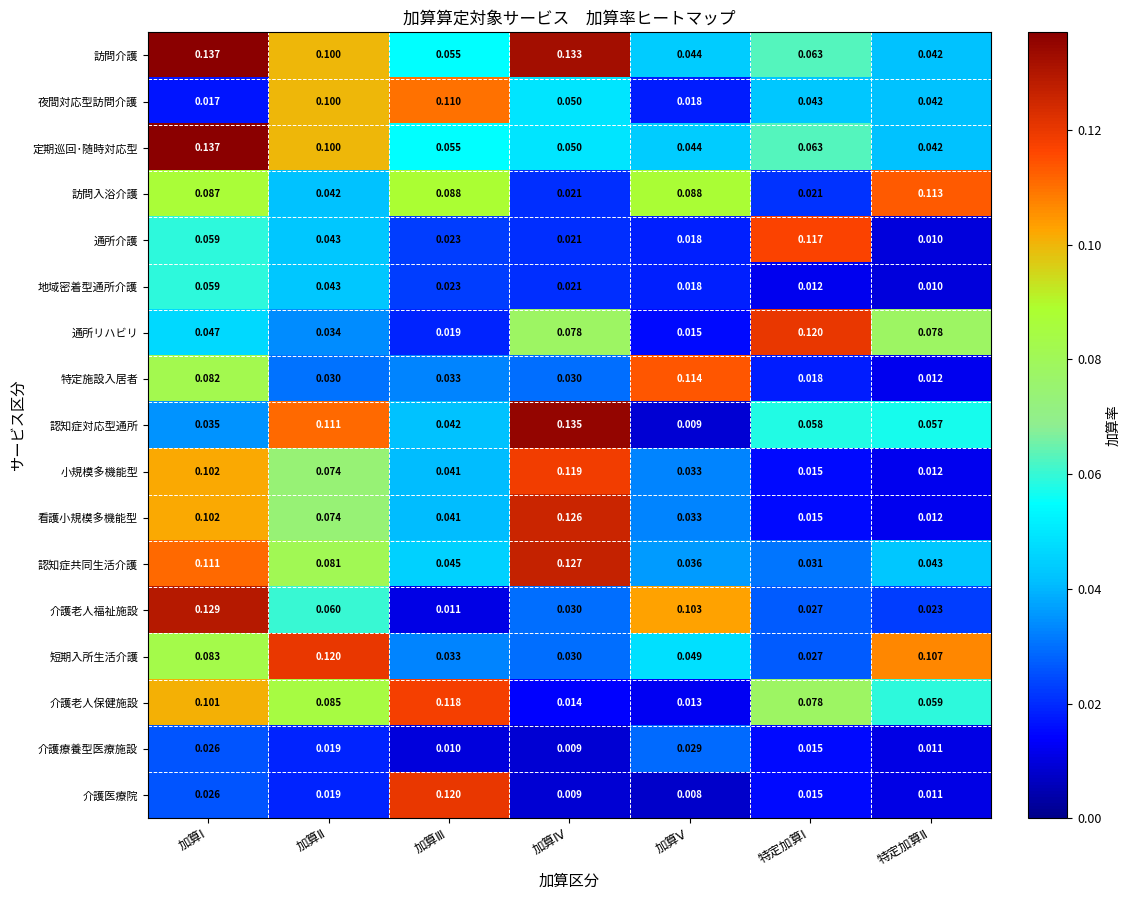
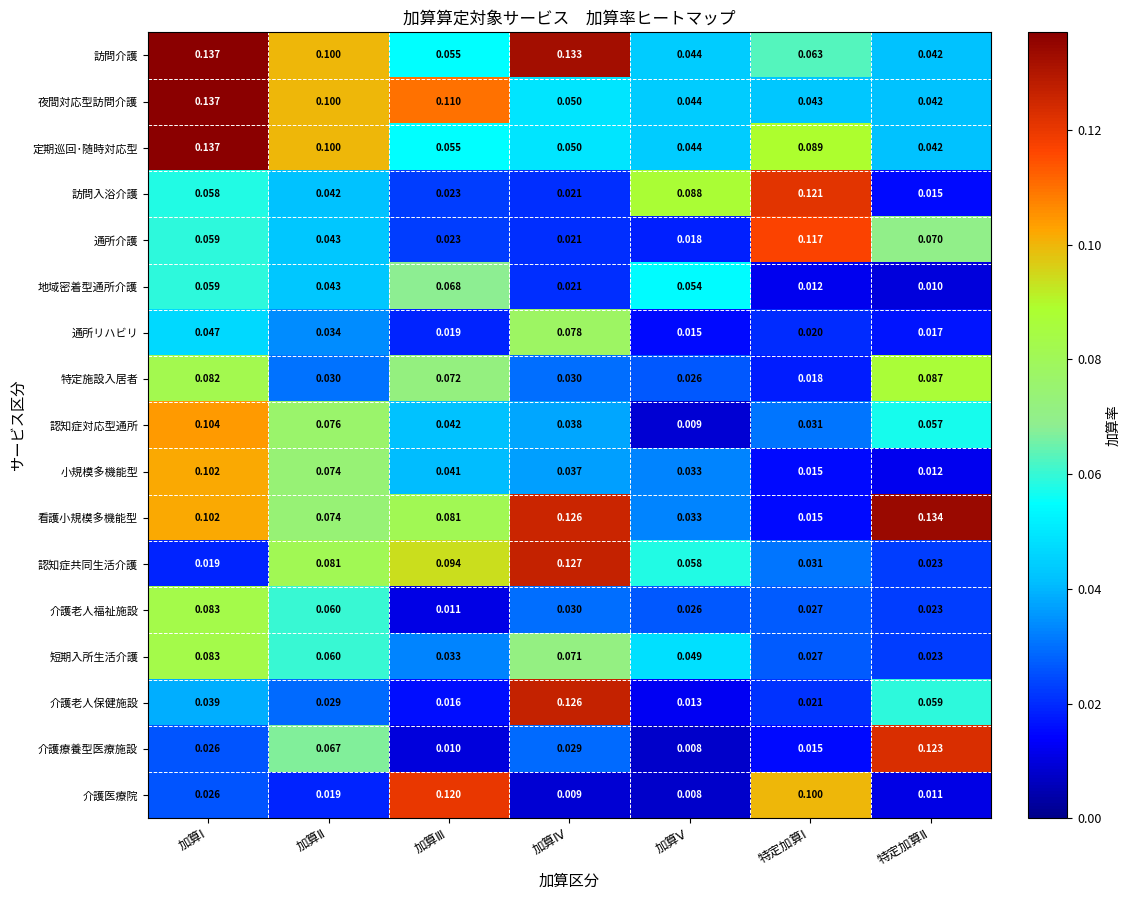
夜間対応型訪問介護, 加算Ⅰ: 0.017 -> 0.137
夜間対応型訪問介護, 加算Ⅴ: 0.018 -> 0.044
定期巡回･随時対応型, 特定加算Ⅰ: 0.063 -> 0.089
訪問入浴介護, 加算Ⅰ: 0.087 -> 0.058
訪問入浴介護, 加算Ⅲ: 0.088 -> 0.023
訪問入浴介護, 特定加算Ⅰ: 0.021 -> 0.121
訪問入浴介護, 特定加算Ⅱ: 0.113 -> 0.015
通所介護, 特定加算Ⅱ: 0.010 -> 0.070
地域密着型通所介護, 加算Ⅲ: 0.023 -> 0.068
地域密着型通所介護, 加算Ⅴ: 0.018 -> 0.054
通所リハビリ, 特定加算Ⅰ: 0.120 -> 0.020
通所リハビリ, 特定加算Ⅱ: 0.078 -> 0.017
特定施設入居者, 加算Ⅲ: 0.033 -> 0.072
特定施設入居者, 加算Ⅴ: 0.114 -> 0.026
特定施設入居者, 特定加算Ⅱ: 0.012 -> 0.087
認知症対応型通所, 加算Ⅰ: 0.035 -> 0.104
認知症対応型通所, 加算Ⅱ: 0.111 -> 0.076
認知症対応型通所, 加算Ⅳ: 0.135 -> 0.038
認知症対応型通所, 特定加算Ⅰ: 0.058 -> 0.031
小規模多機能型, 加算Ⅳ: 0.119 -> 0.037
看護小規模多機能型, 加算Ⅲ: 0.041 -> 0.081
看護小規模多機能型, 特定加算Ⅱ: 0.012 -> 0.134
認知症共同生活介護, 加算Ⅰ: 0.111 -> 0.019
認知症共同生活介護, 加算Ⅲ: 0.045 -> 0.094
認知症共同生活介護, 加算Ⅴ: 0.036 -> 0.058
認知症共同生活介護, 特定加算Ⅱ: 0.043 -> 0.023
介護老人福祉施設, 加算Ⅰ: 0.129 -> 0.083
介護老人福祉施設, 加算Ⅴ: 0.103 -> 0.026
短期入所生活介護, 加算Ⅱ: 0.120 -> 0.060
短期入所生活介護, 加算Ⅳ: 0.030 -> 0.071
短期入所生活介護, 特定加算Ⅱ: 0.107 -> 0.023
介護老人保健施設, 加算Ⅰ: 0.101 -> 0.039
介護老人保健施設, 加算Ⅱ: 0.085 -> 0.029
介護老人保健施設, 加算Ⅲ: 0.118 -> 0.016
介護老人保健施設, 加算Ⅳ: 0.014 -> 0.126
介護老人保健施設, 特定加算Ⅰ: 0.078 -> 0.021
介護療養型医療施設, 加算Ⅱ: 0.019 -> 0.067
介護療養型医療施設, 加算Ⅳ: 0.009 -> 0.029
介護療養型医療施設, 加算Ⅴ: 0.029 -> 0.008
介護療養型医療施設, 特定加算Ⅱ: 0.011 -> 0.123
介護医療院, 特定加算Ⅰ: 0.015 -> 0.100
